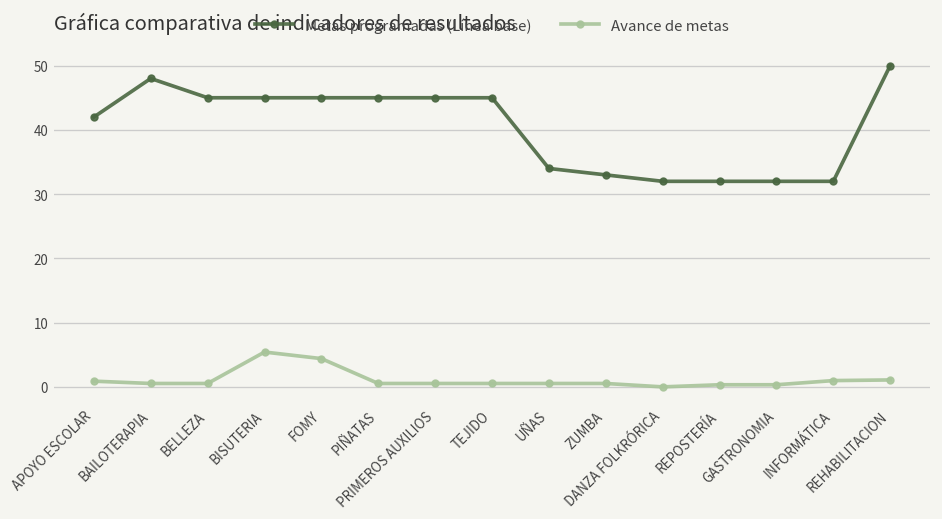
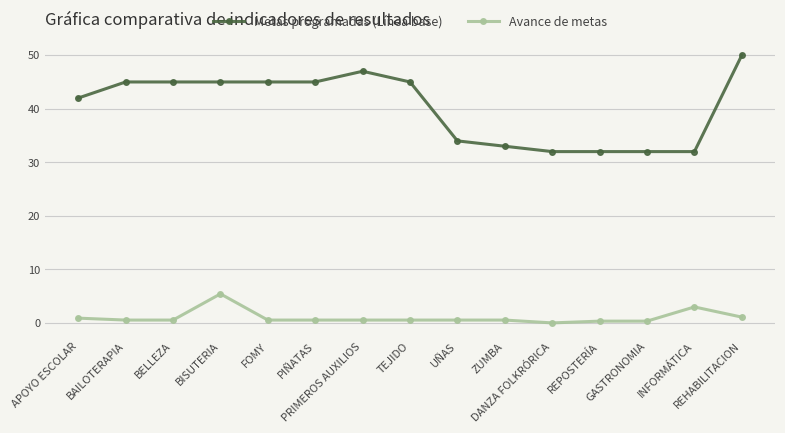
Metas programadas (Línea base), BAILOTERAPIA: 48 -> 45
Avance de metas, FOMY: 4 -> 1
Metas programadas (Línea base), PRIMEROS AUXILIOS: 45 -> 47
Avance de metas, INFORMÁTICA: 1 -> 3
